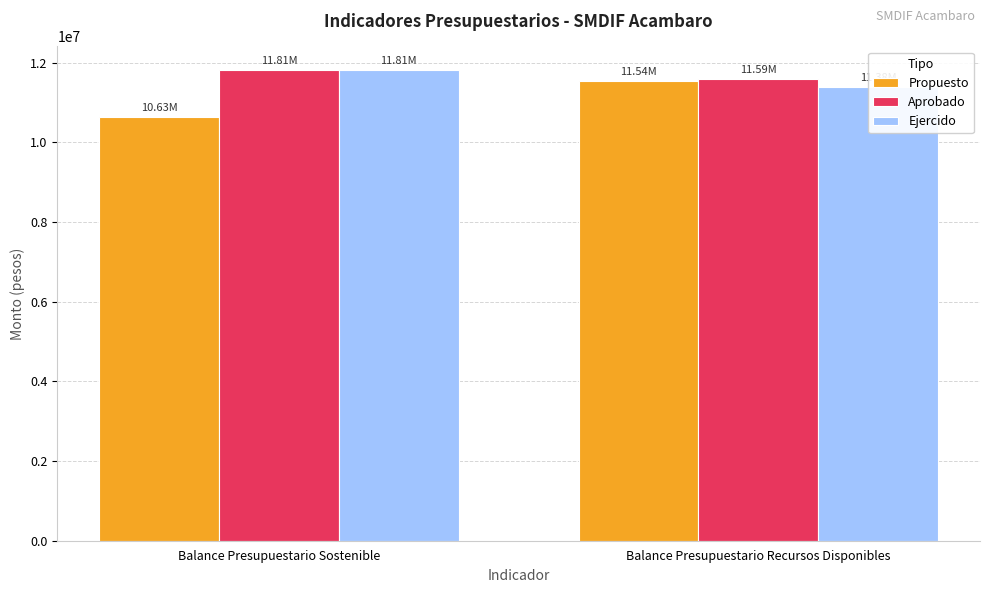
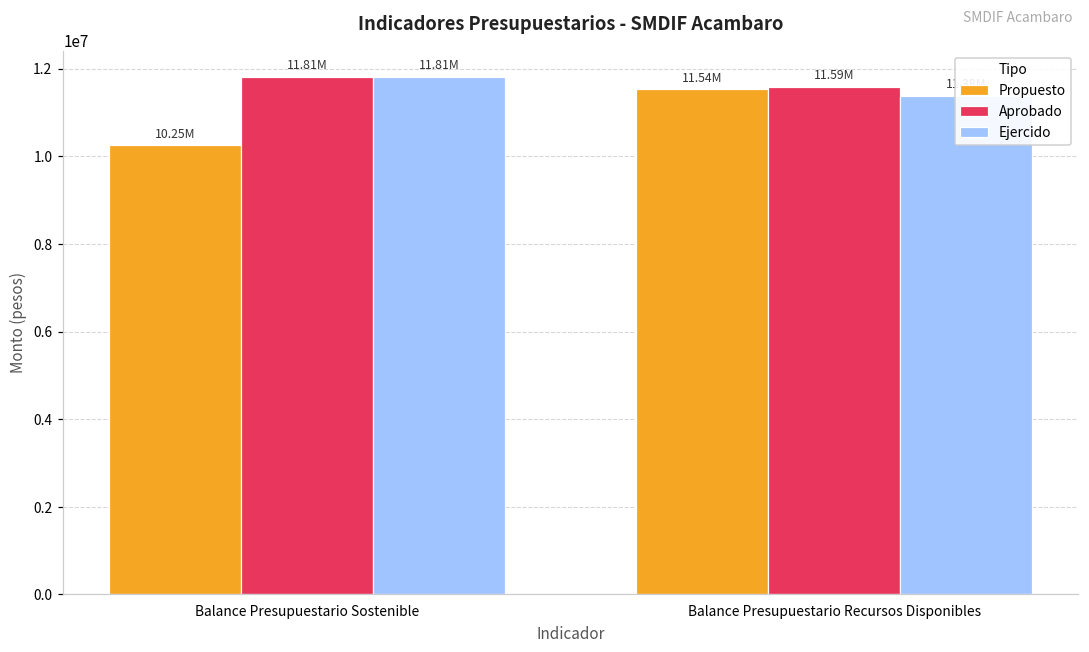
Propuesto, Balance Presupuestario Sostenible: 10.63M -> 10.25M
